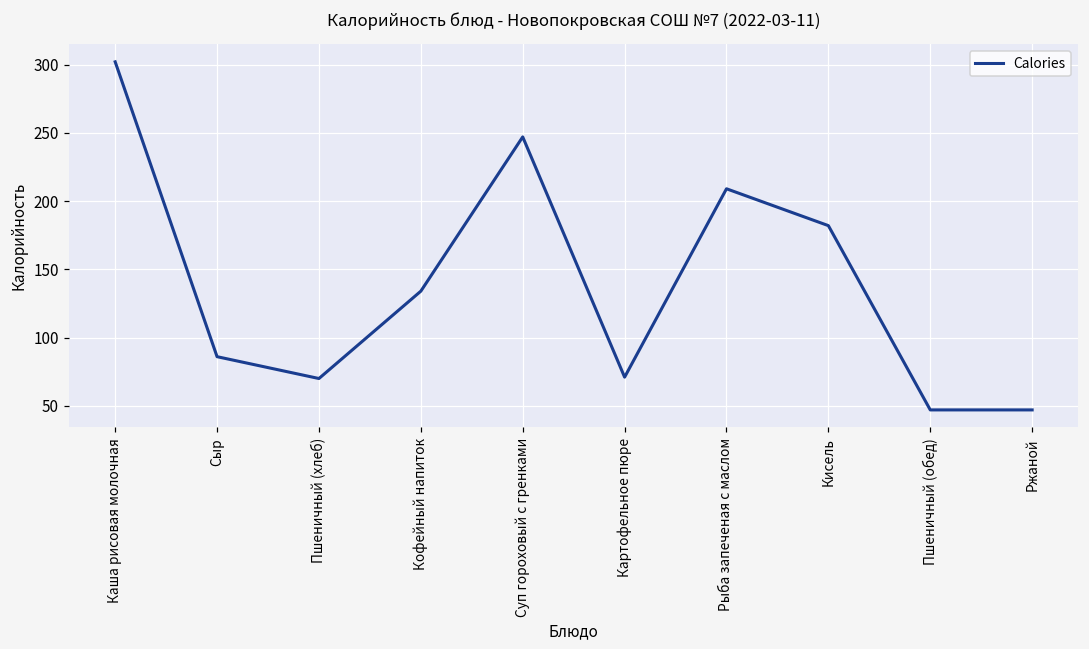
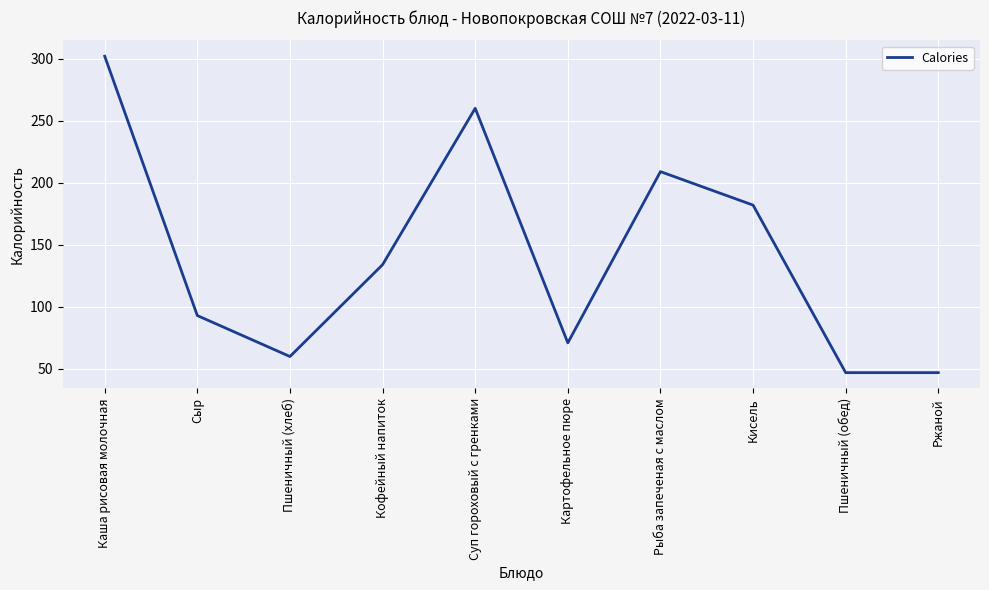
Сыр: 86 -> 93
Пшеничный (хлеб): 70 -> 60
Суп гороховый с гренками: 247 -> 260
